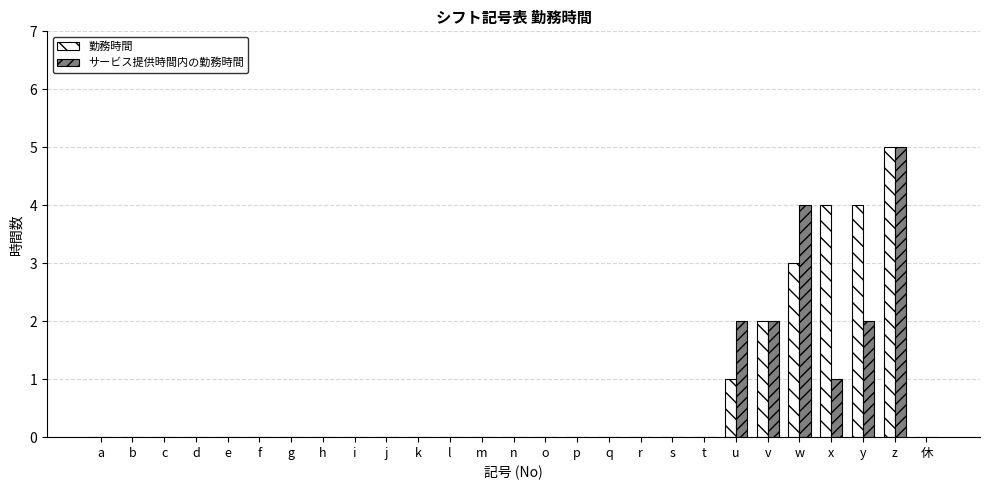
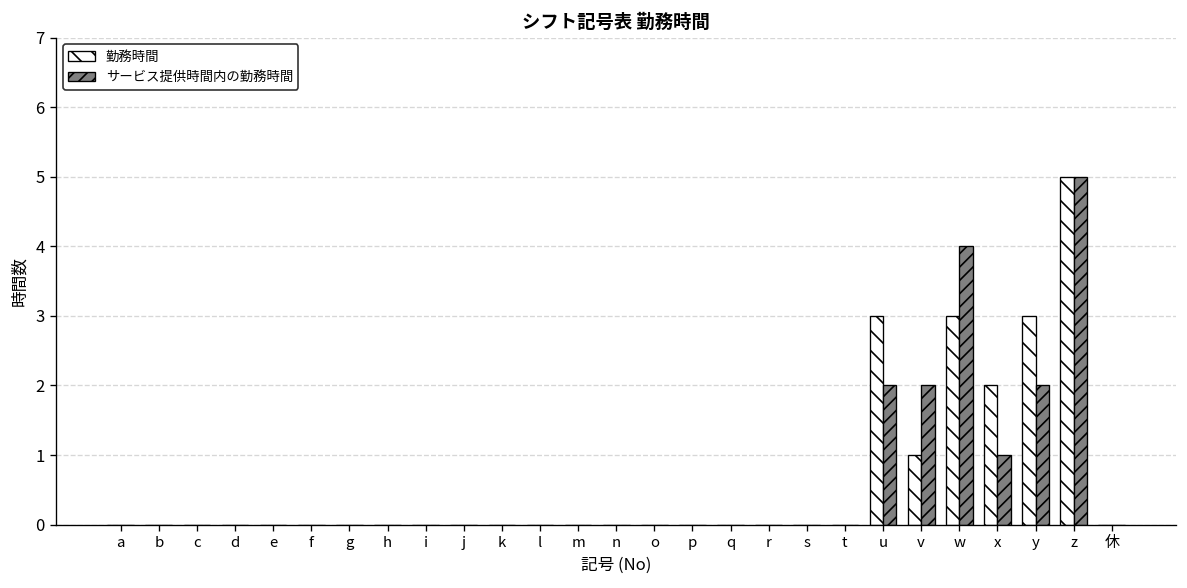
勤務時間, u: 1 -> 3
勤務時間, v: 2 -> 1
勤務時間, x: 4 -> 2
勤務時間, y: 4 -> 3
